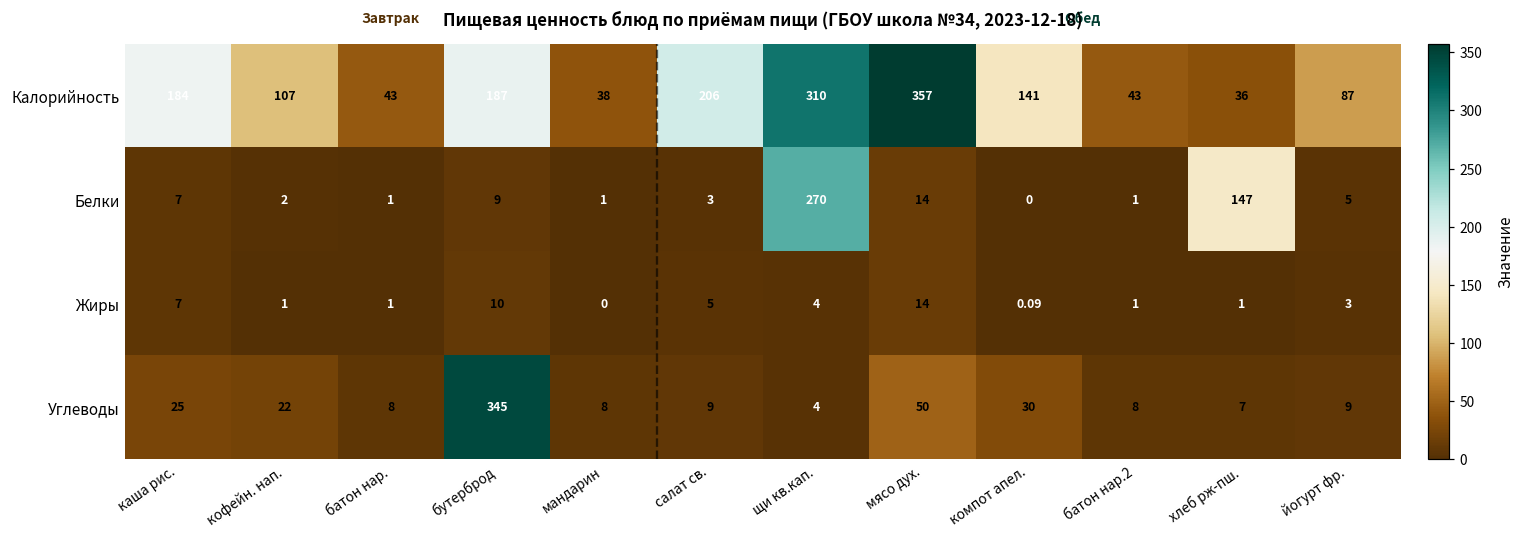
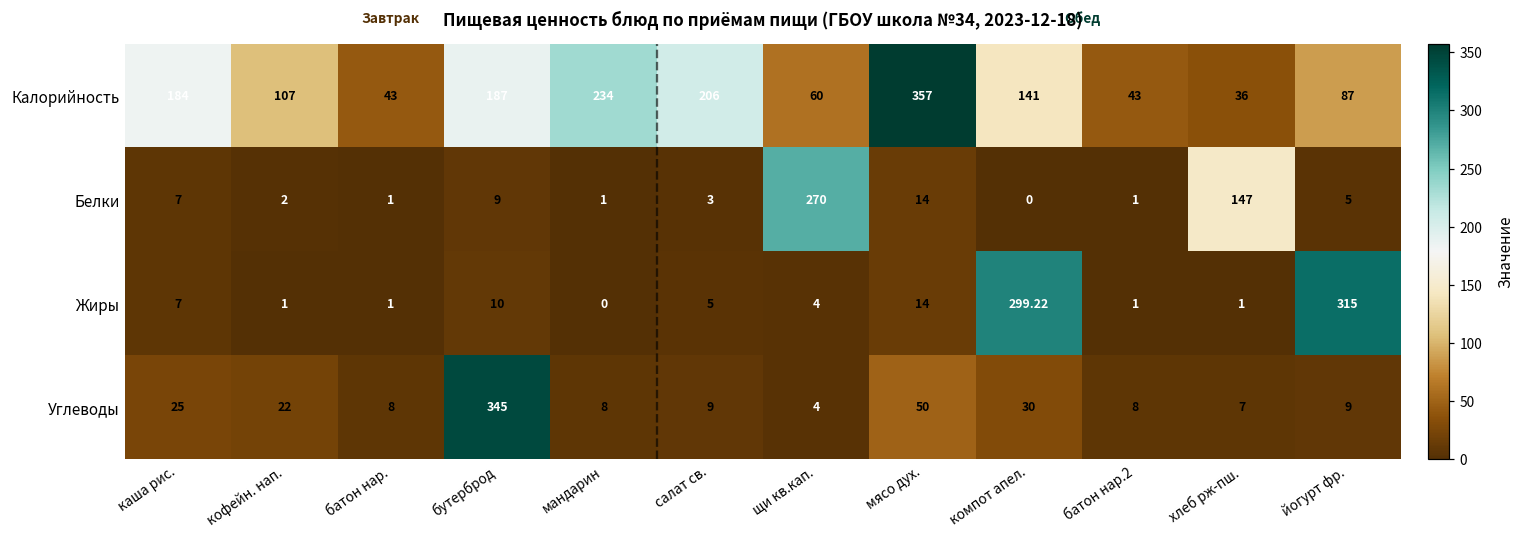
Калорийность, мандарин: 38 -> 234
Калорийность, щи кв.кап.: 310 -> 60
Жиры, компот апел.: 0.09 -> 299.22
Жиры, йогурт фр.: 3 -> 315
